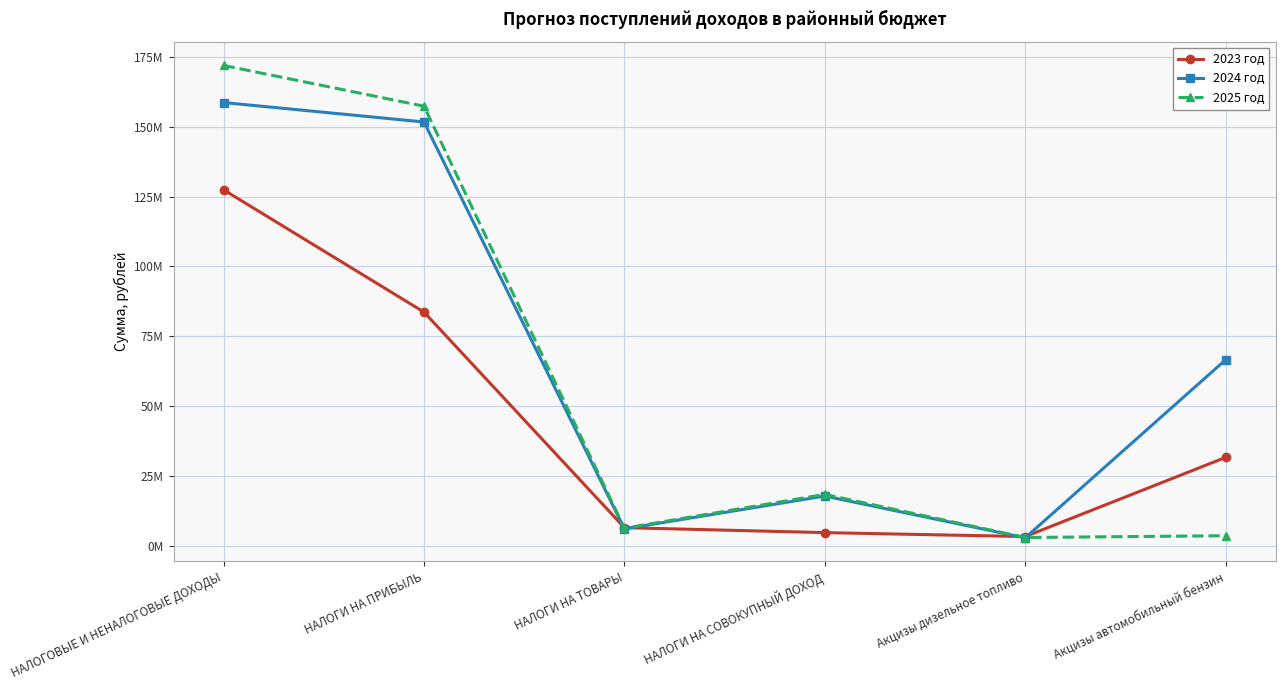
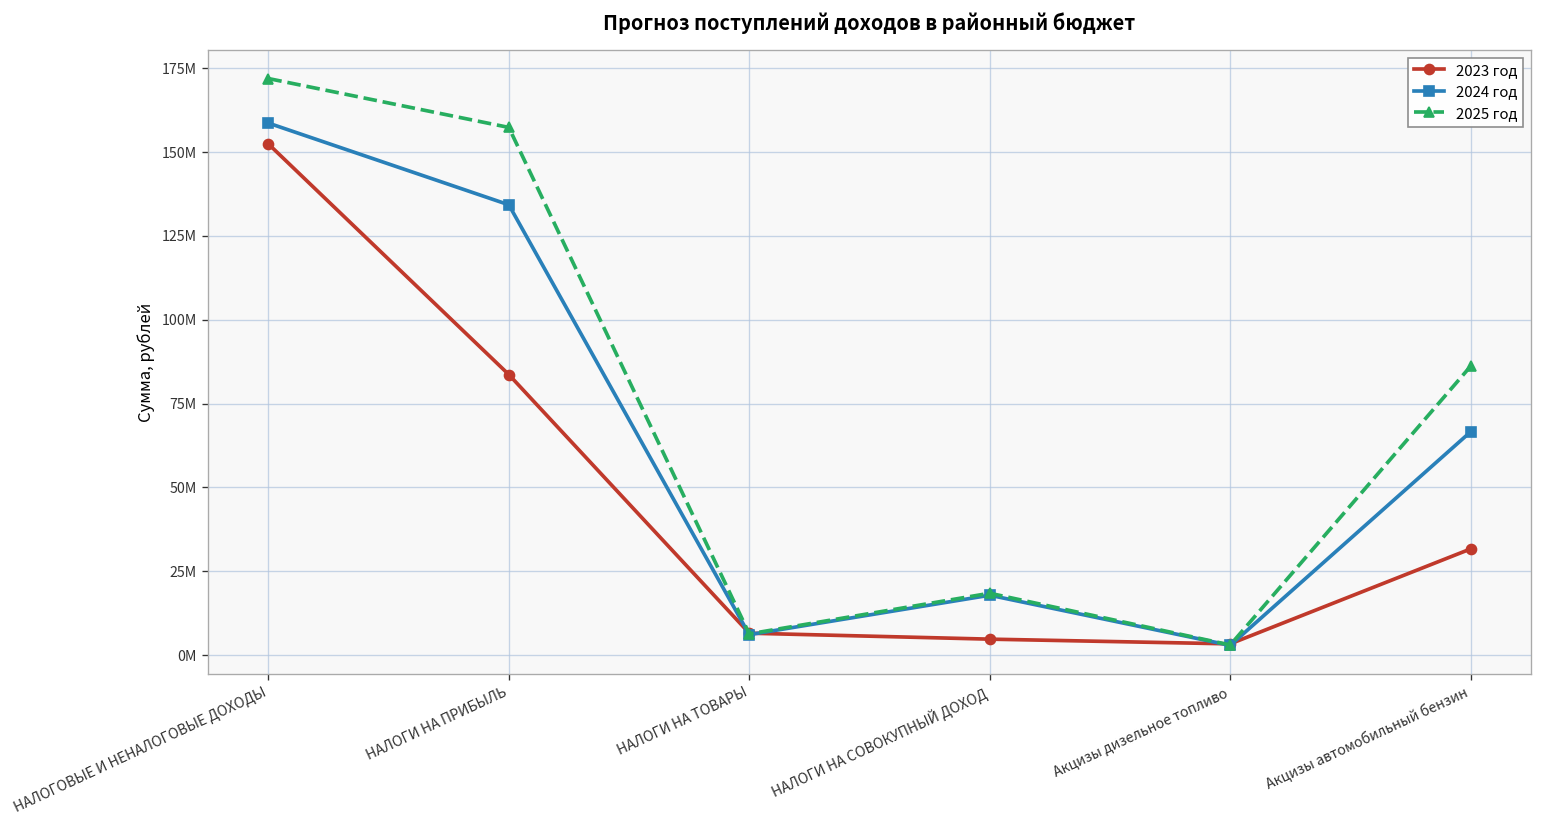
2023 год, НАЛОГОВЫЕ И НЕНАЛОГОВЫЕ ДОХОДЫ: 127000000 -> 152000000
2024 год, НАЛОГИ НА ПРИБЫЛЬ: 152000000 -> 134000000
2025 год, Акцизы автомобильный бензин: 4000000 -> 86000000
